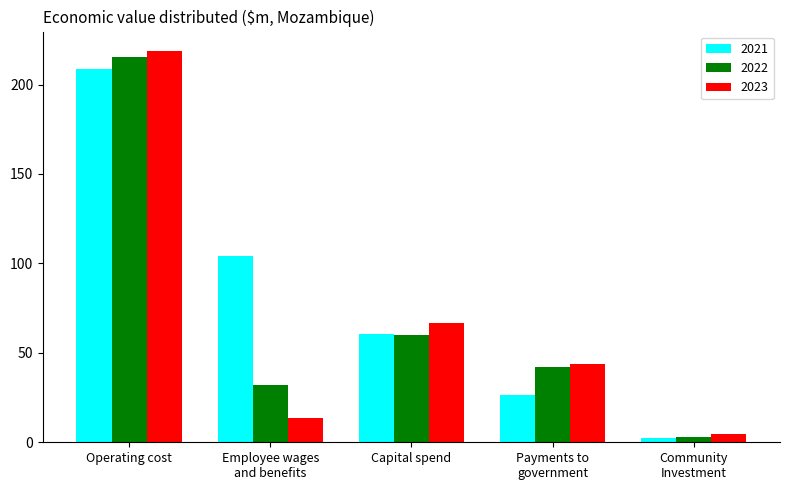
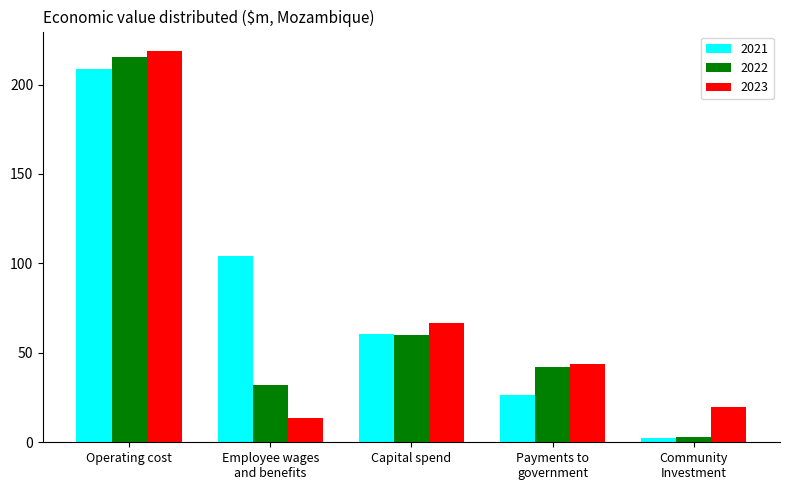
2023, Community Investment: 5 -> 20
